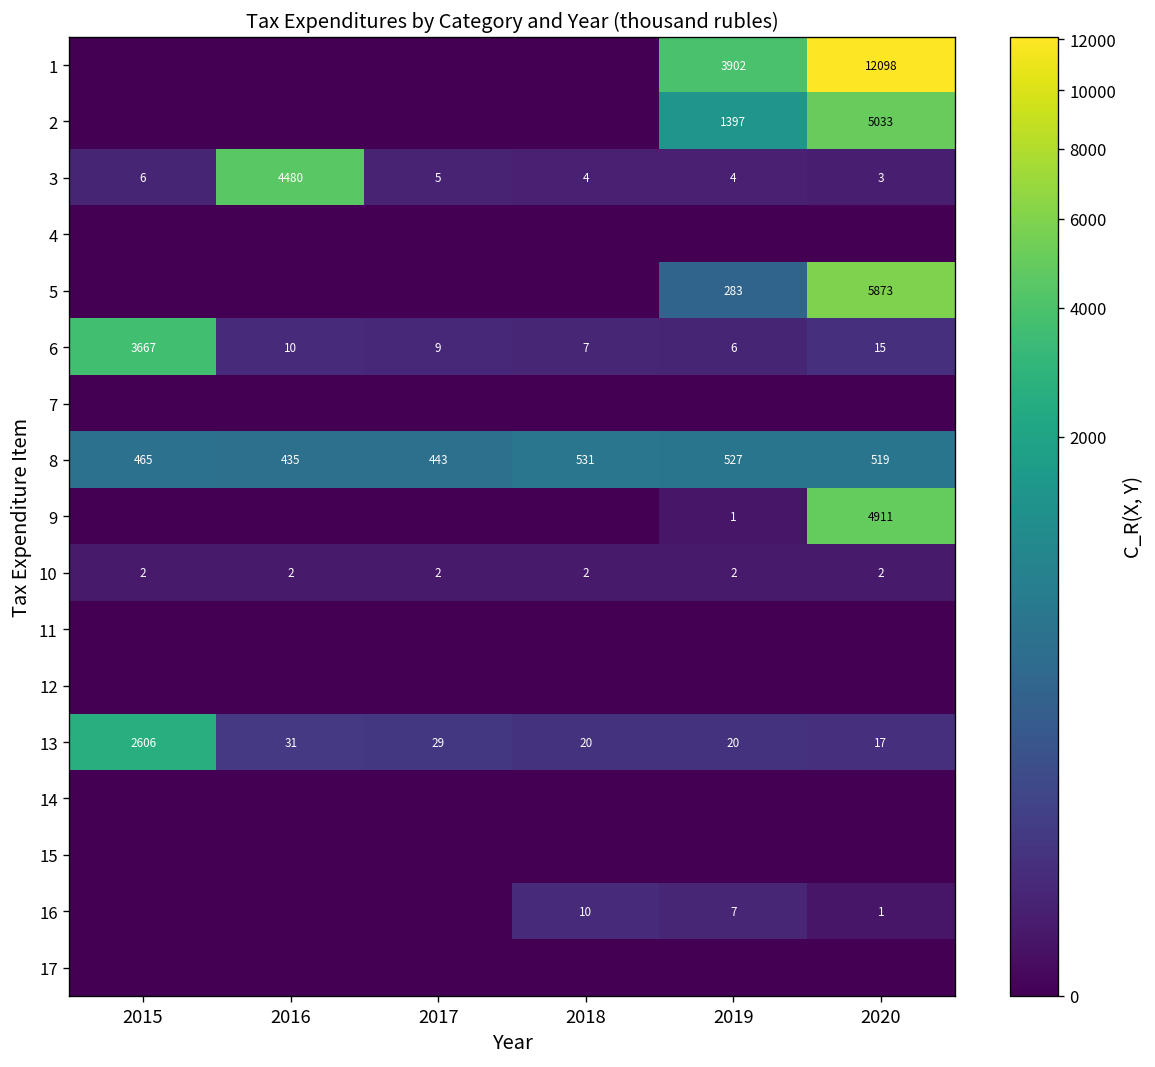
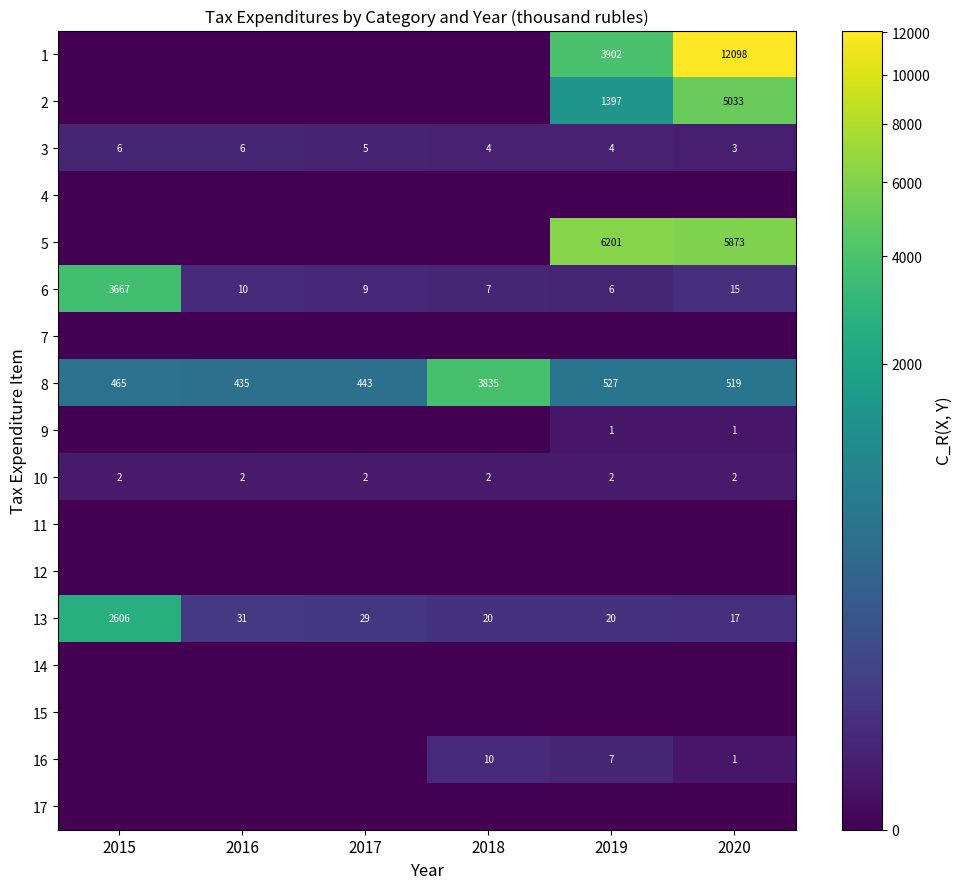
3, 2016: 4480 -> 6
5, 2019: 283 -> 6201
8, 2018: 531 -> 3835
9, 2020: 4911 -> 1
